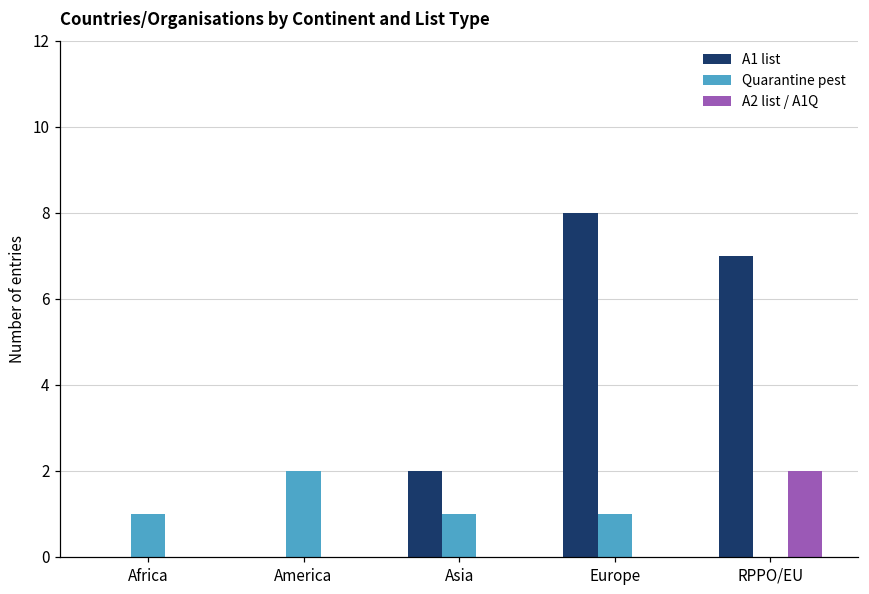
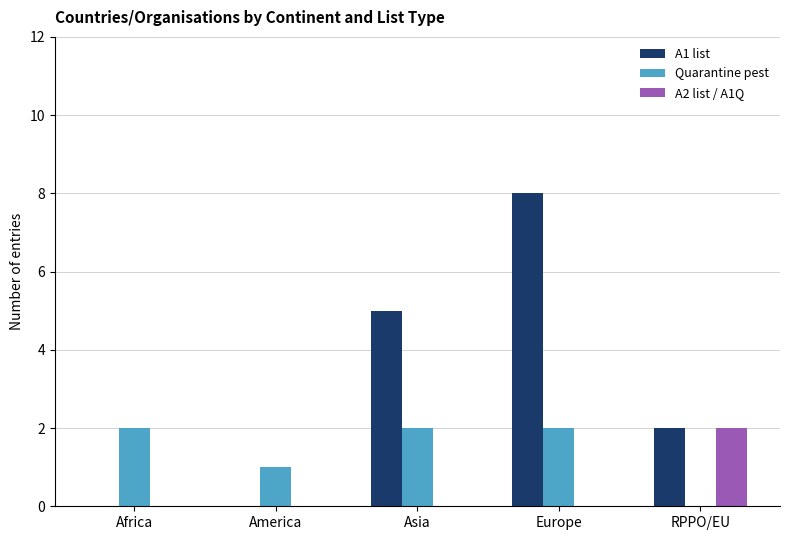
Quarantine pest, Africa: 1 -> 2
Quarantine pest, America: 2 -> 1
A1 list, Asia: 2 -> 5
Quarantine pest, Asia: 1 -> 2
Quarantine pest, Europe: 1 -> 2
A1 list, RPPO/EU: 7 -> 2
